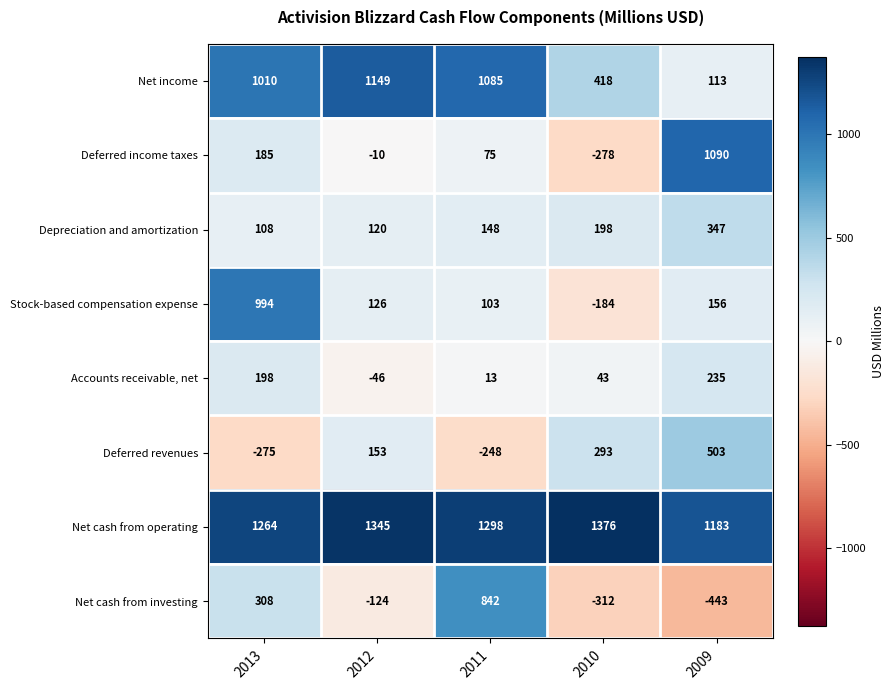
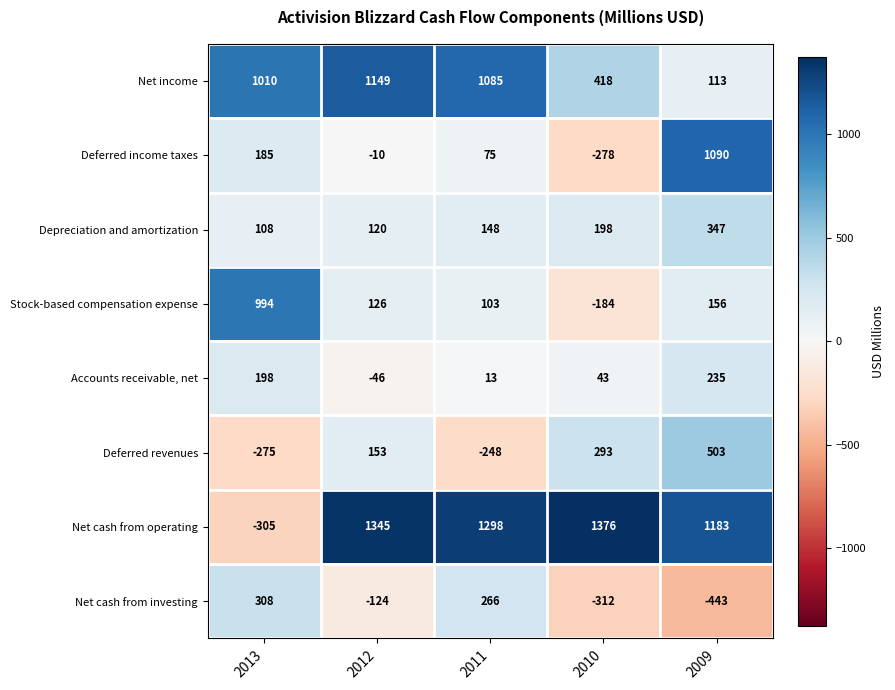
Net cash from operating, 2013: 1264 -> -305
Net cash from investing, 2011: 842 -> 266
